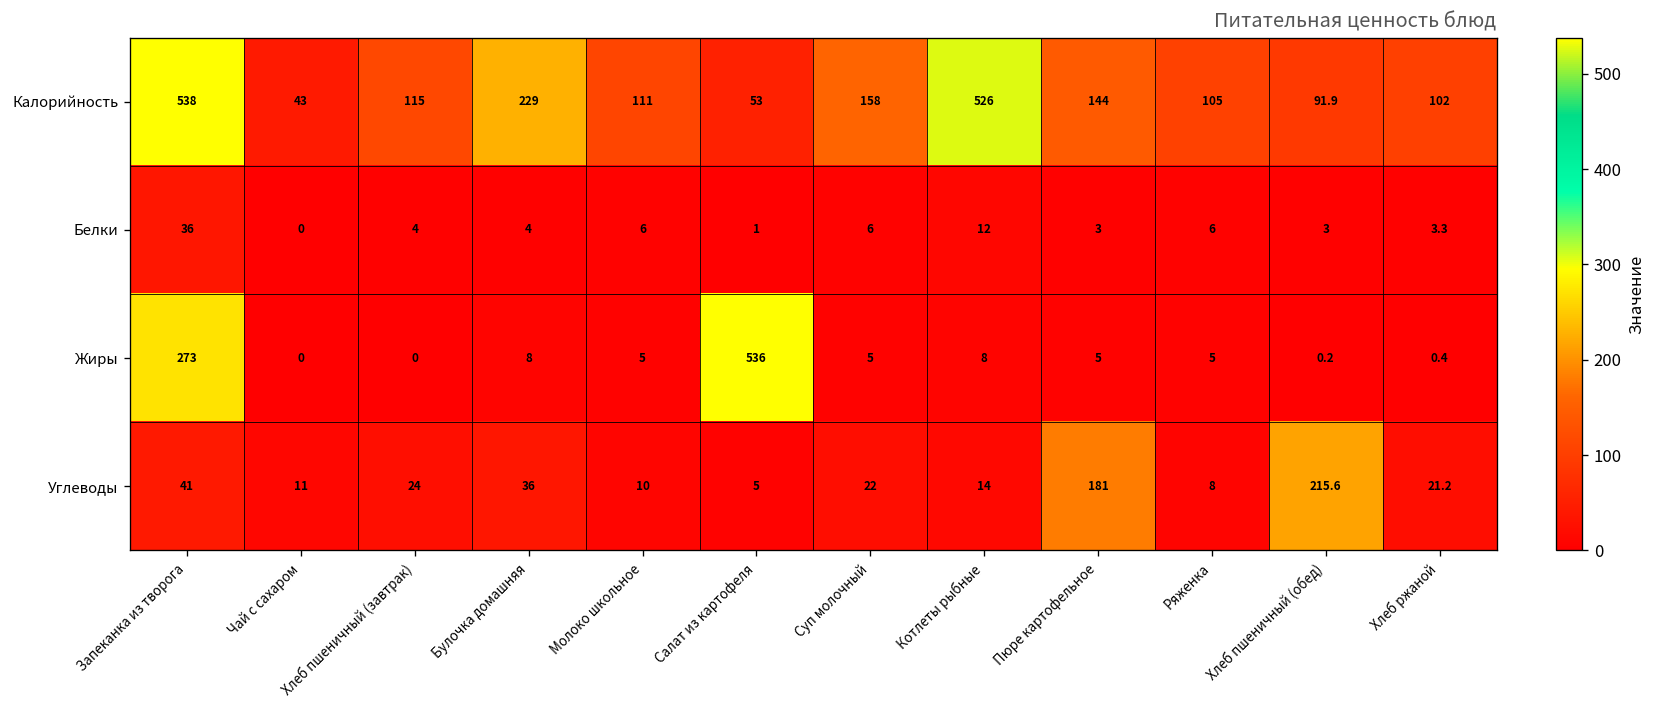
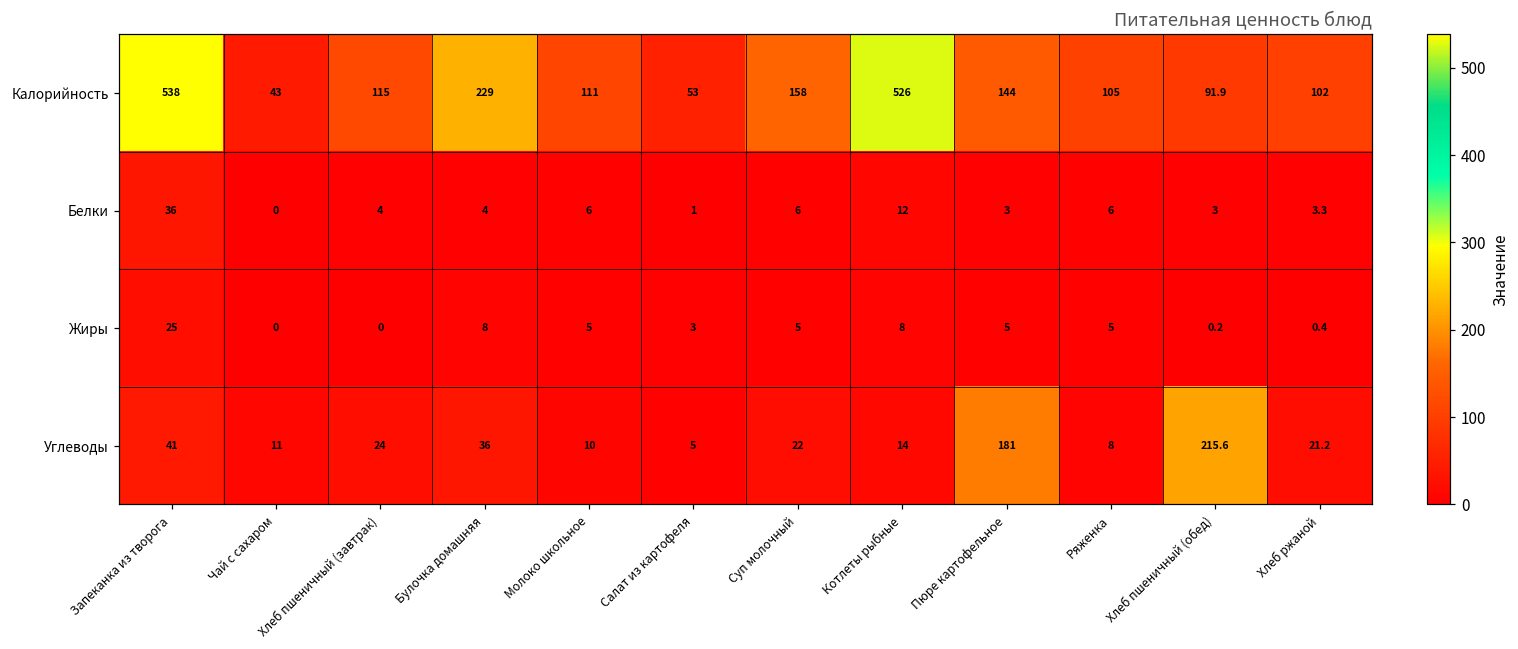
Жиры, Запеканка из творога: 273 -> 25
Жиры, Салат из картофеля: 536 -> 3
